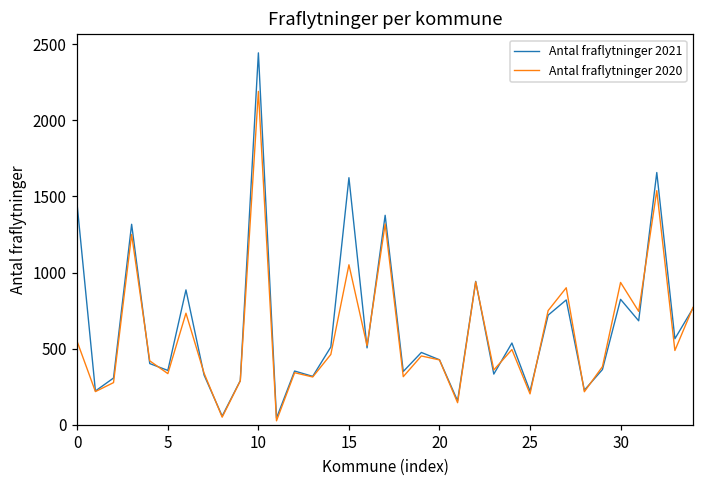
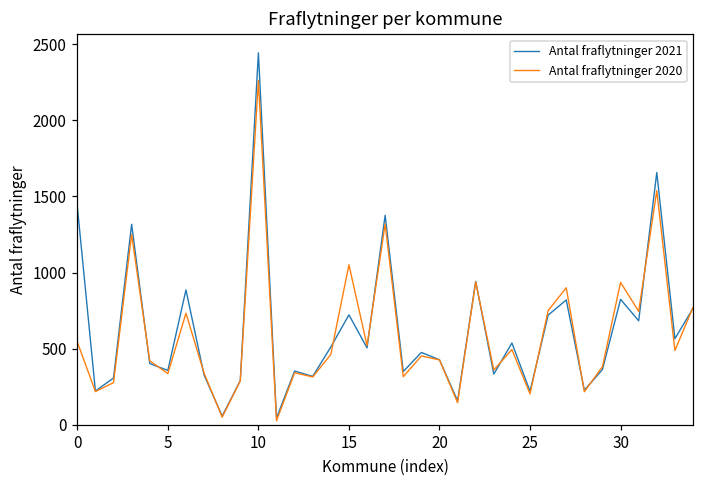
Antal fraflytninger 2020, 10: 2190 -> 2260
Antal fraflytninger 2021, 15: 1620 -> 720
